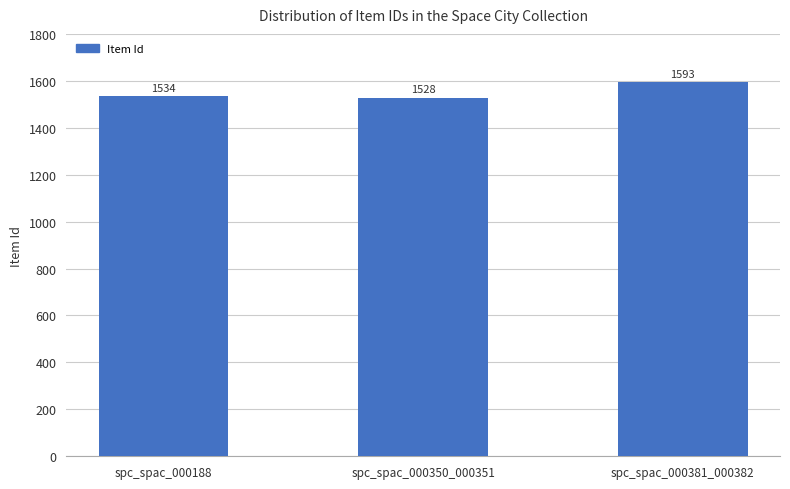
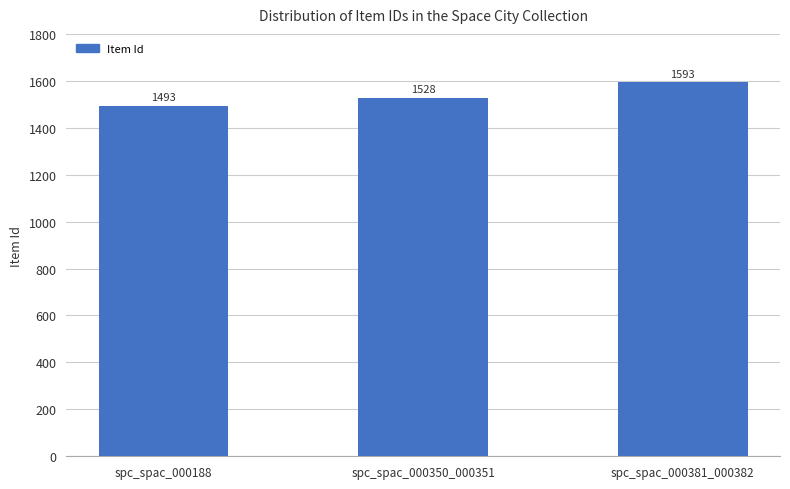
spc_spac_000188: 1534 -> 1493
